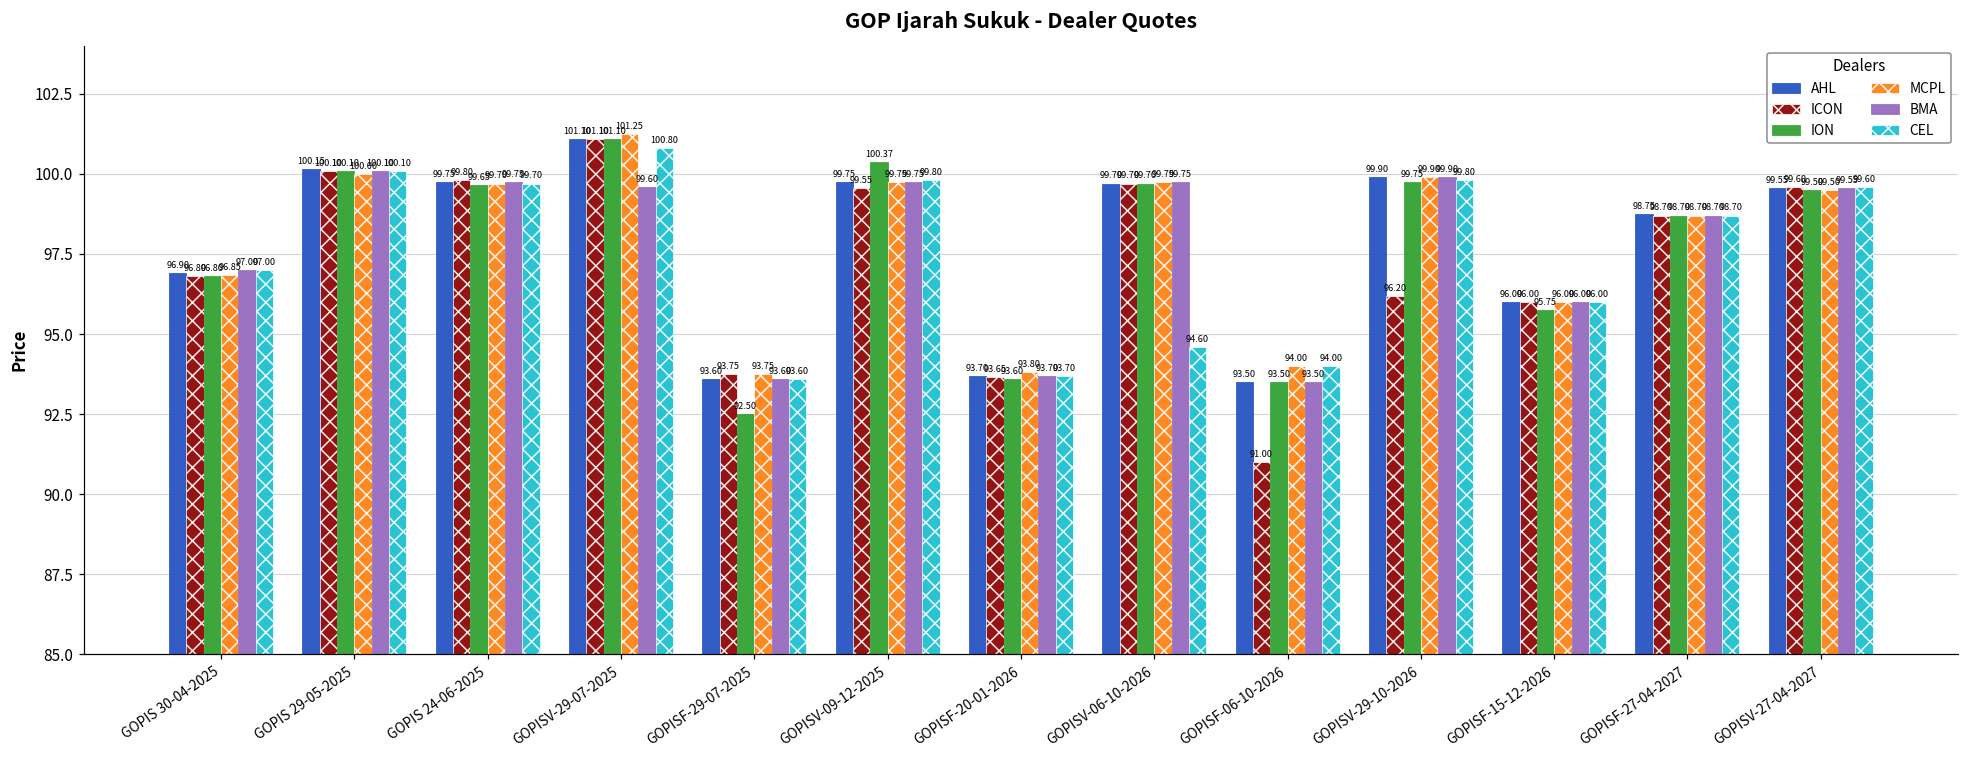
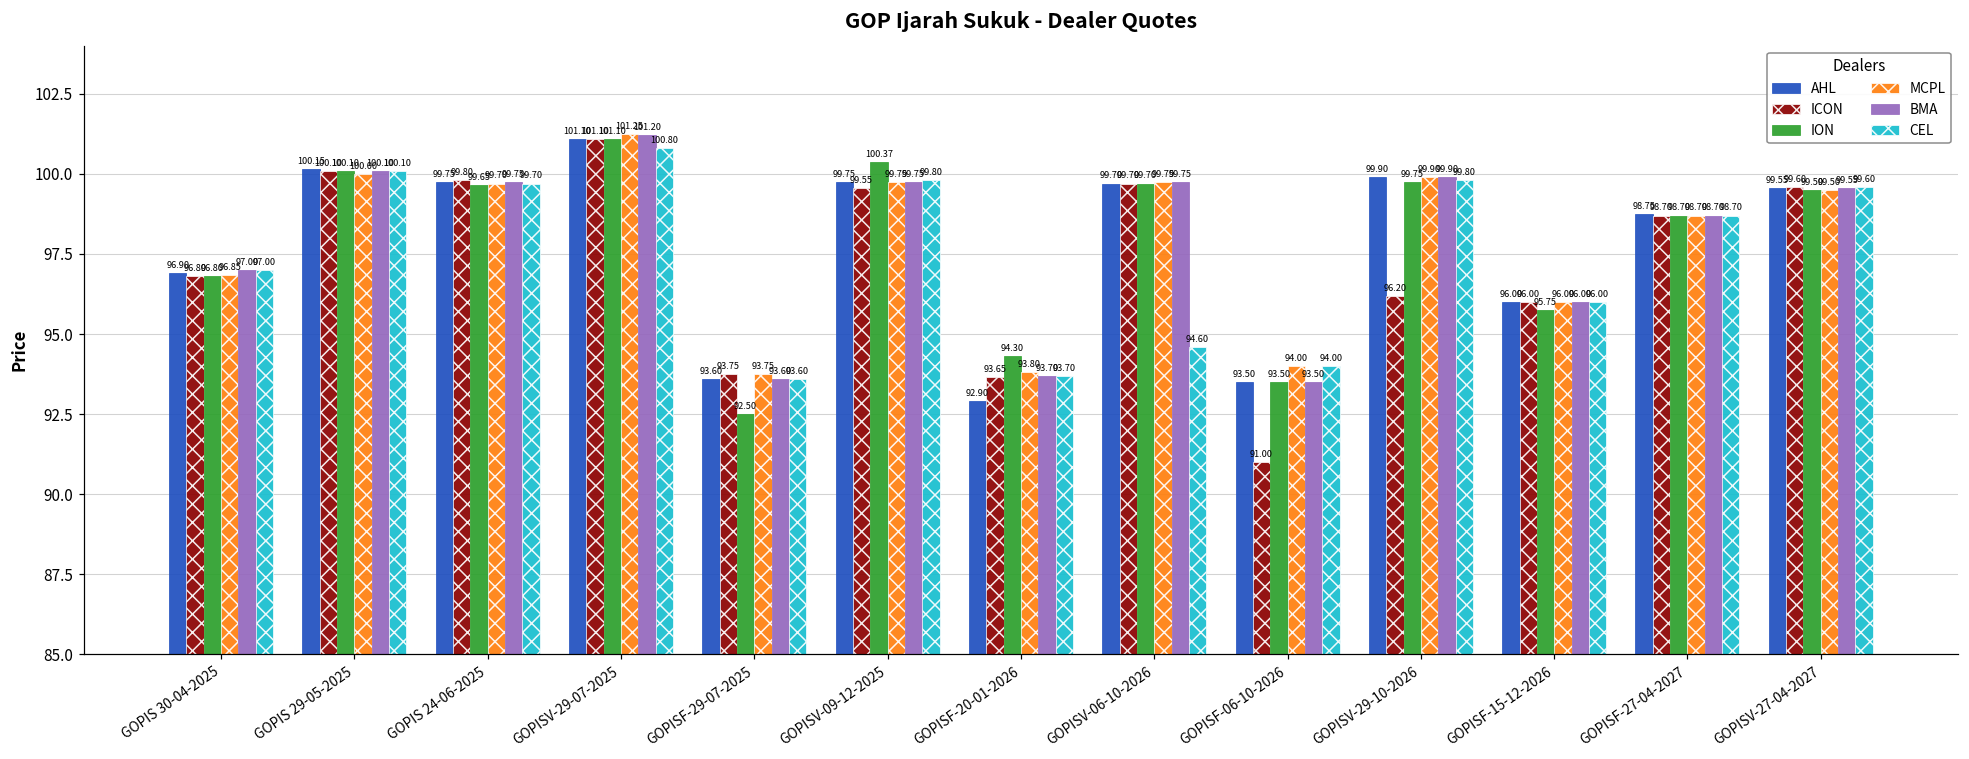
BMA, GOPISV-29-07-2025: 99.60 -> 101.20
AHL, GOPISF-20-01-2026: 93.70 -> 92.90
ION, GOPISF-20-01-2026: 93.60 -> 94.30
